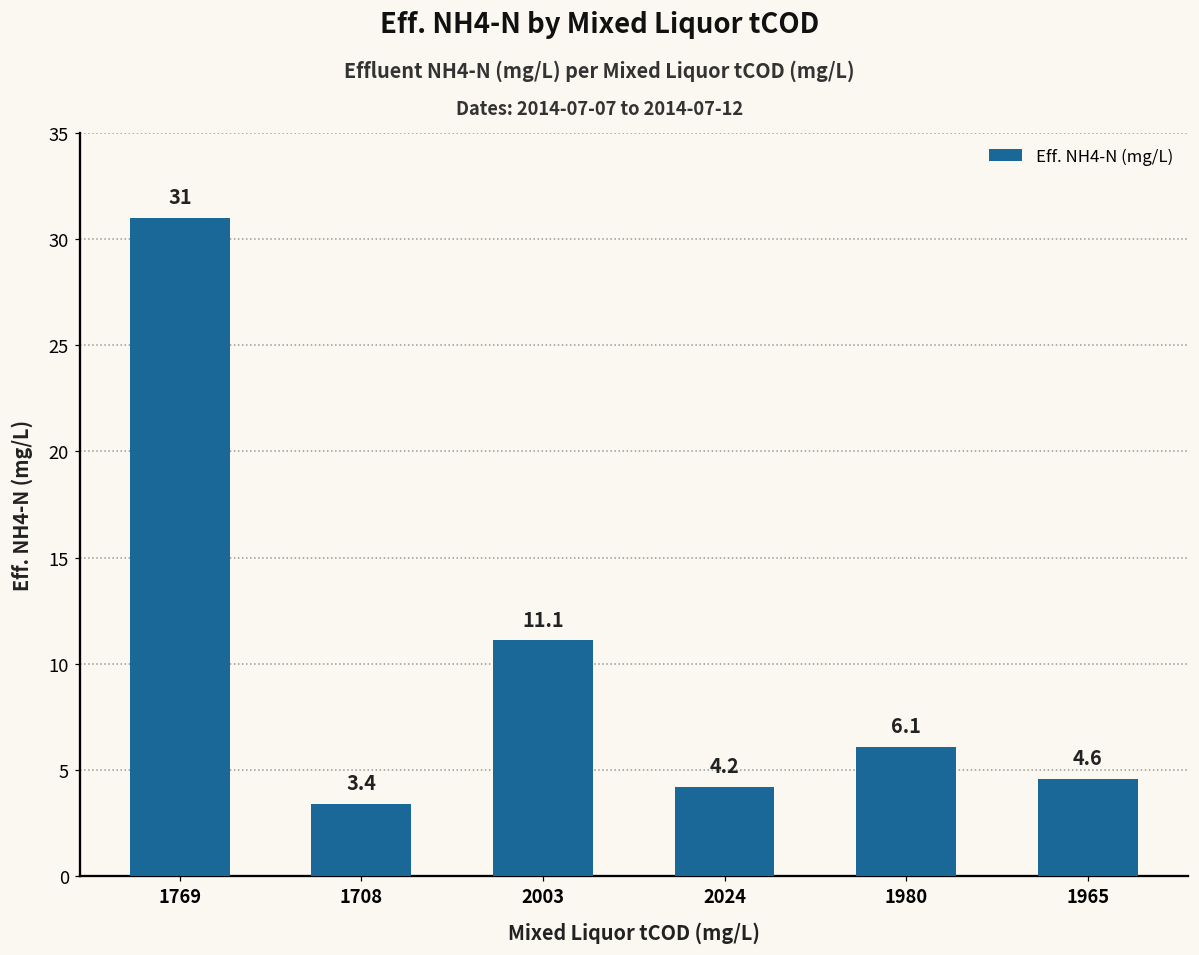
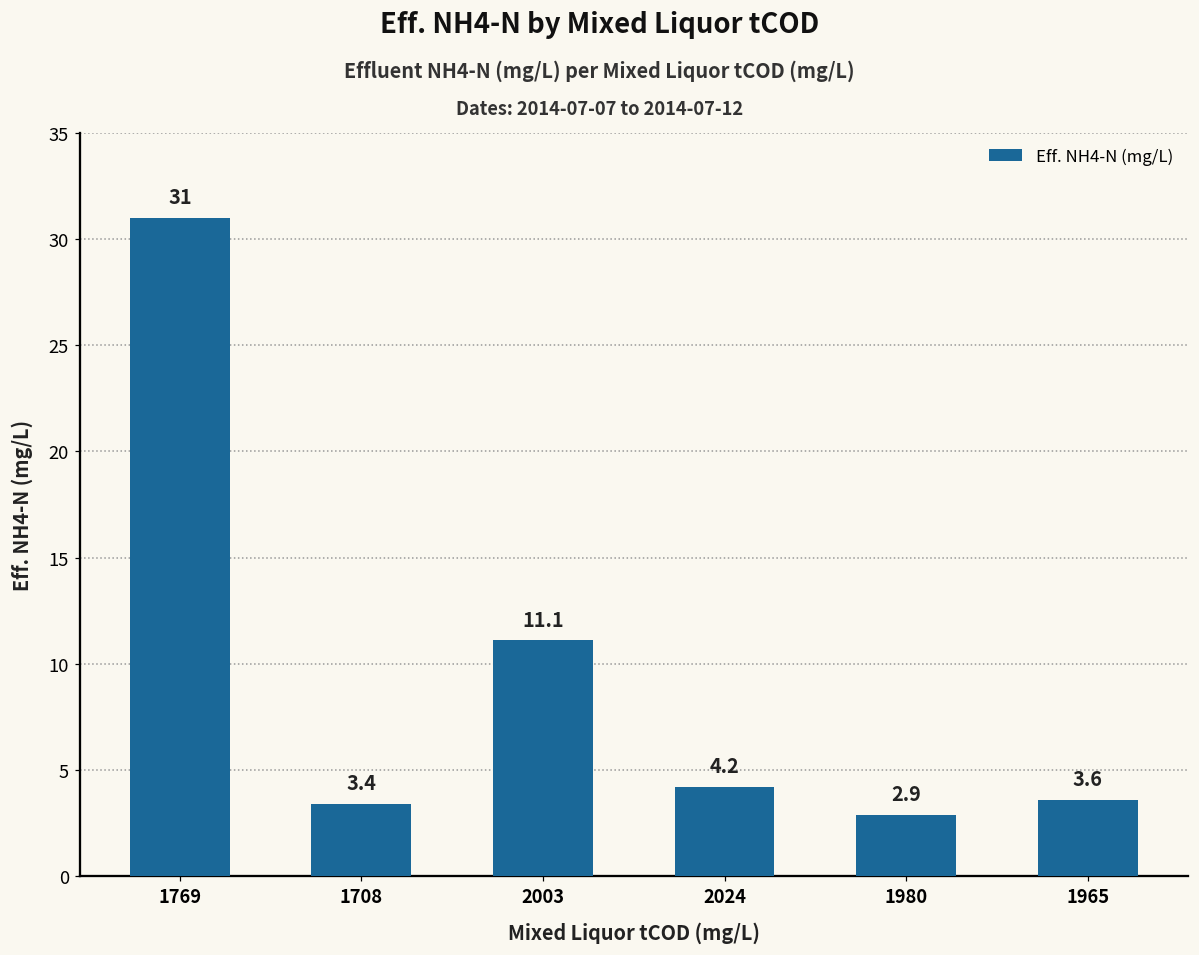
1980: 6.1 -> 2.9
1965: 4.6 -> 3.6
